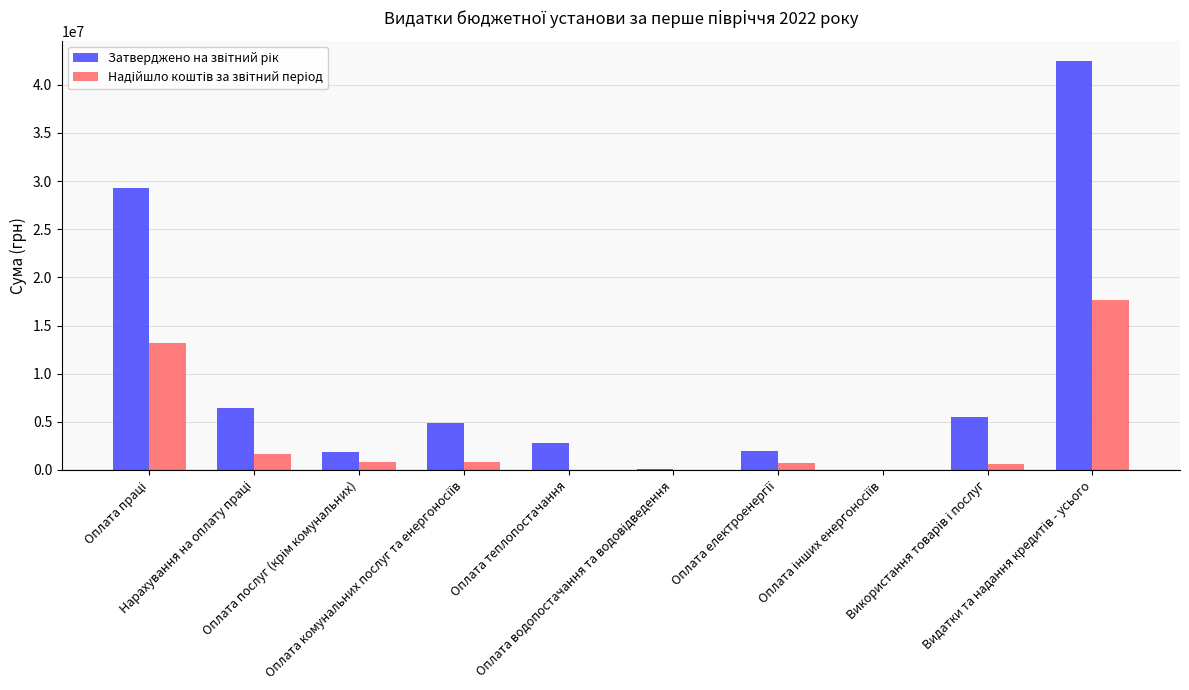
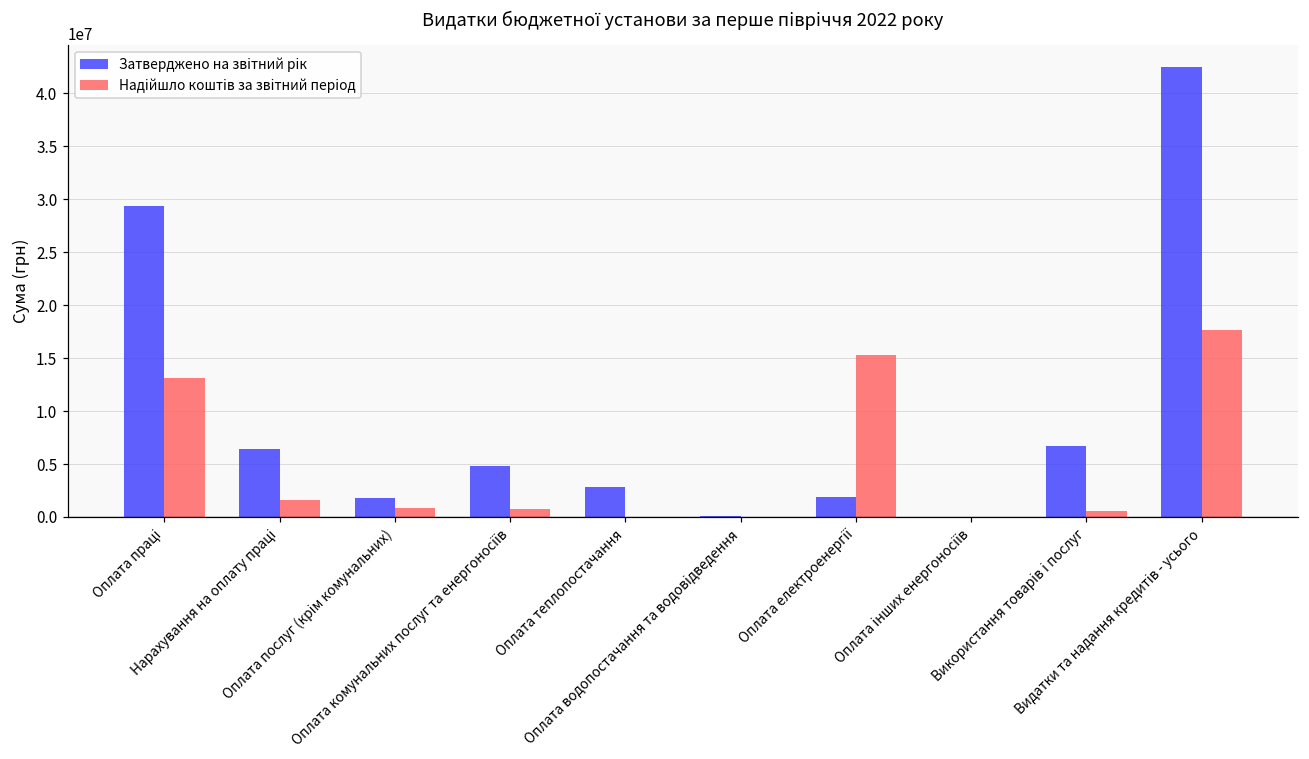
Надійшло коштів за звітний період, Оплата електроенергії: 1000000 -> 15000000
Затверджено на звітний рік, Використання товарів і послуг: 5000000 -> 7000000
